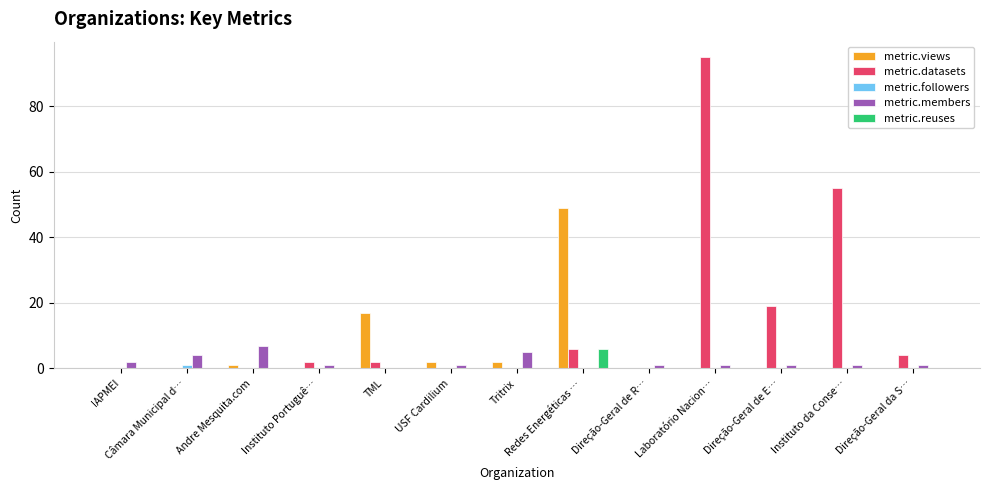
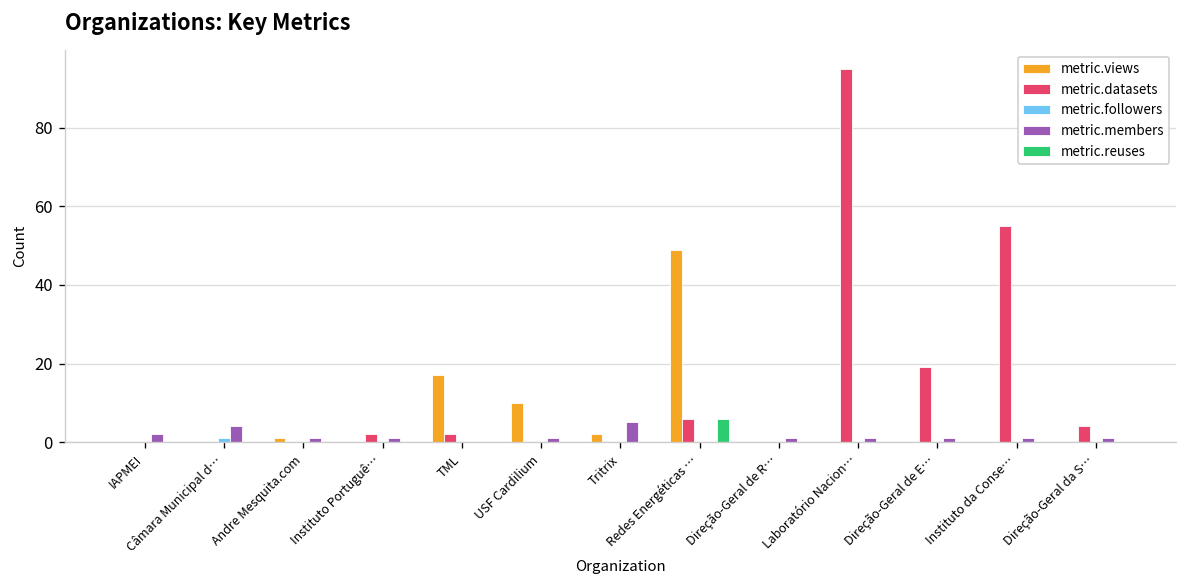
metric.members, Andre Mesquita.com: 7 -> 1
metric.views, USF Cardilium: 2 -> 10
